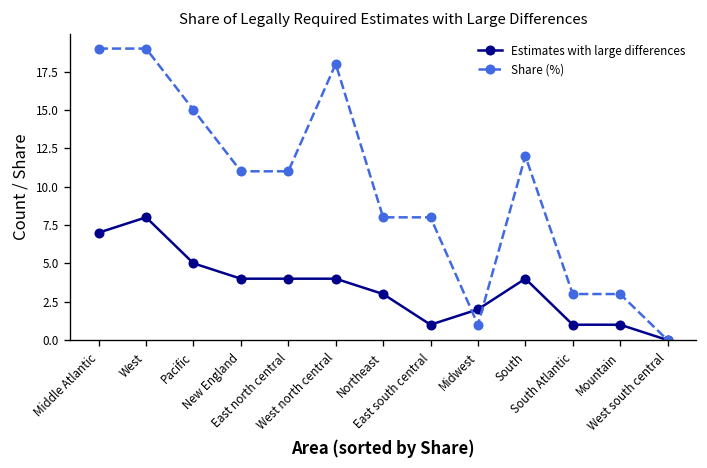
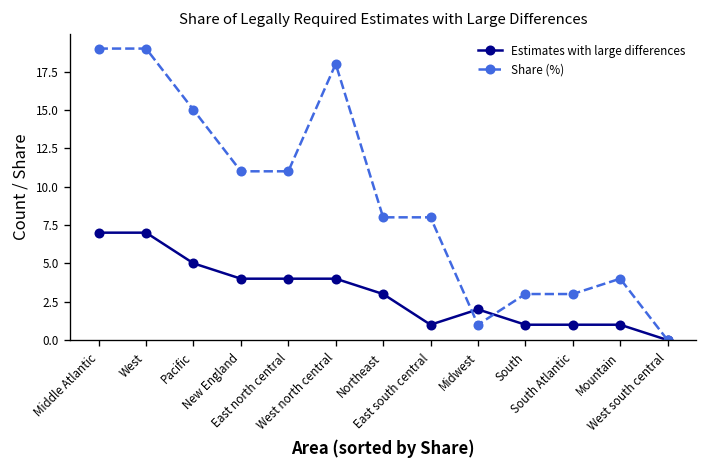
Estimates with large differences, West: 8 -> 7
Estimates with large differences, South: 4 -> 1
Share (%), South: 12 -> 3
Share (%), Mountain: 3 -> 4
